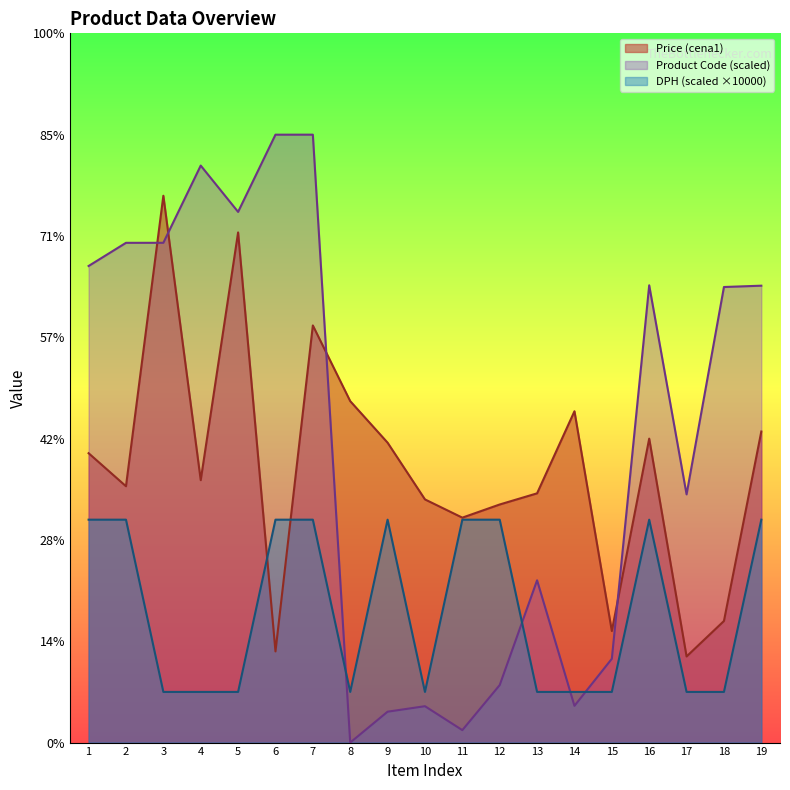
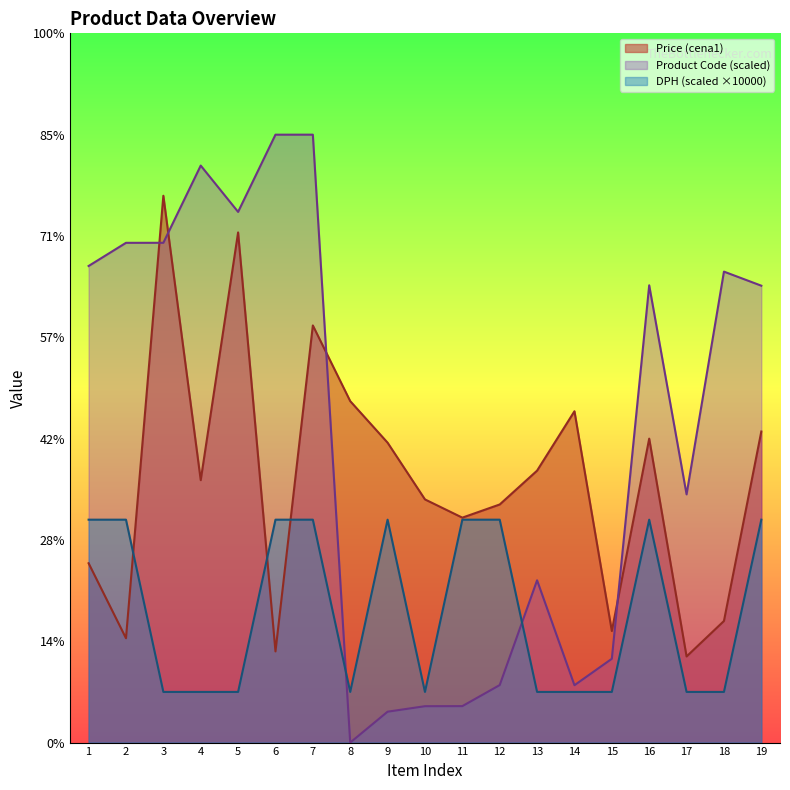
Price (cena1), 1: 41% -> 25%
Price (cena1), 2: 36% -> 15%
Product Code (scaled), 11: 2% -> 5%
Price (cena1), 13: 35% -> 38%
Product Code (scaled), 14: 5% -> 8%
Product Code (scaled), 18: 64% -> 66%
